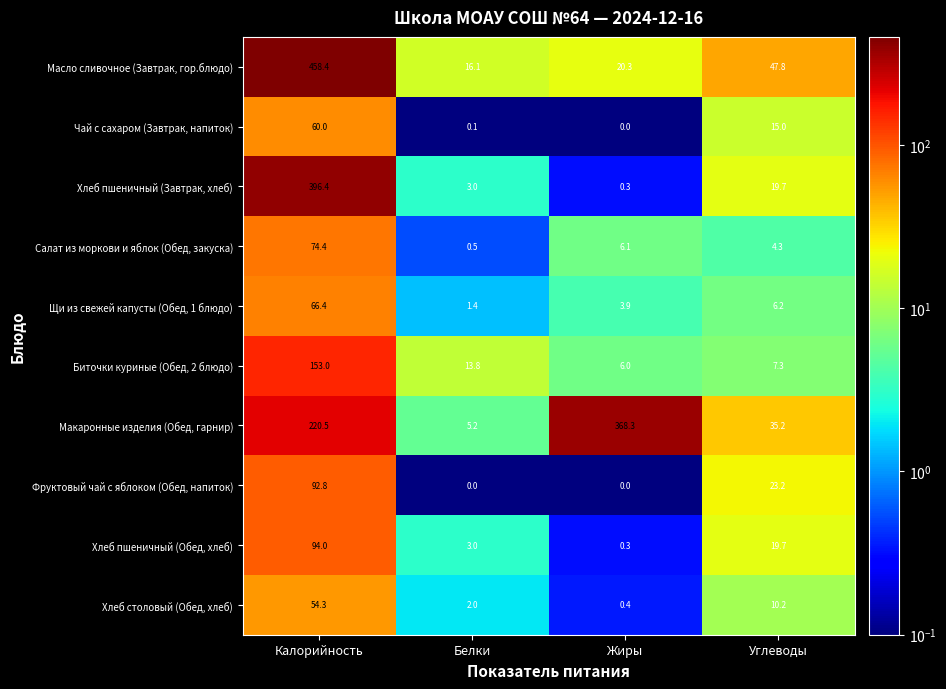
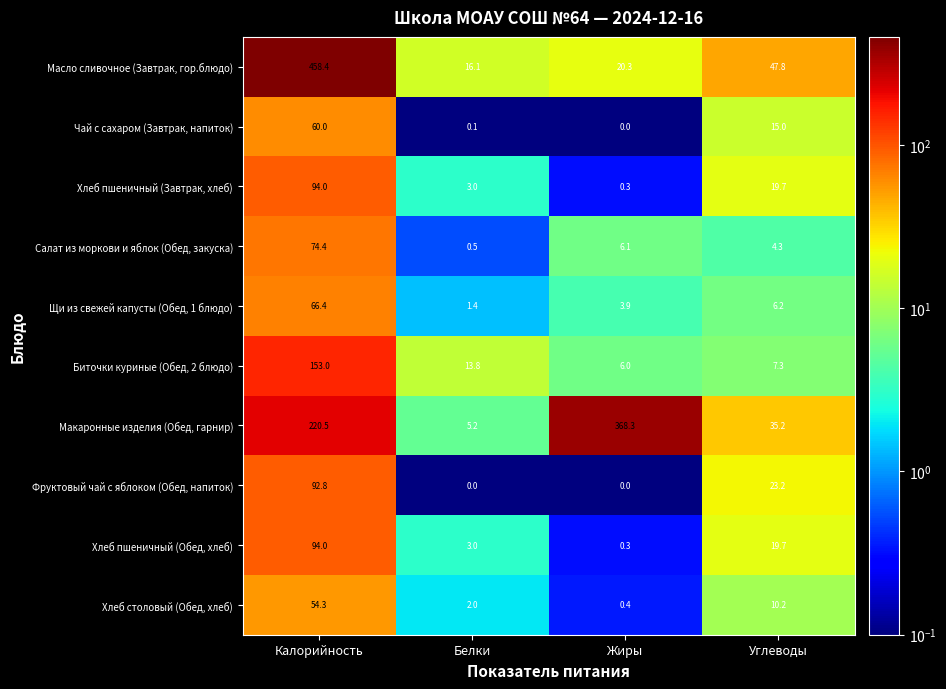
Хлеб пшеничный (Завтрак, хлеб), Калорийность: 396.4 -> 94.0
